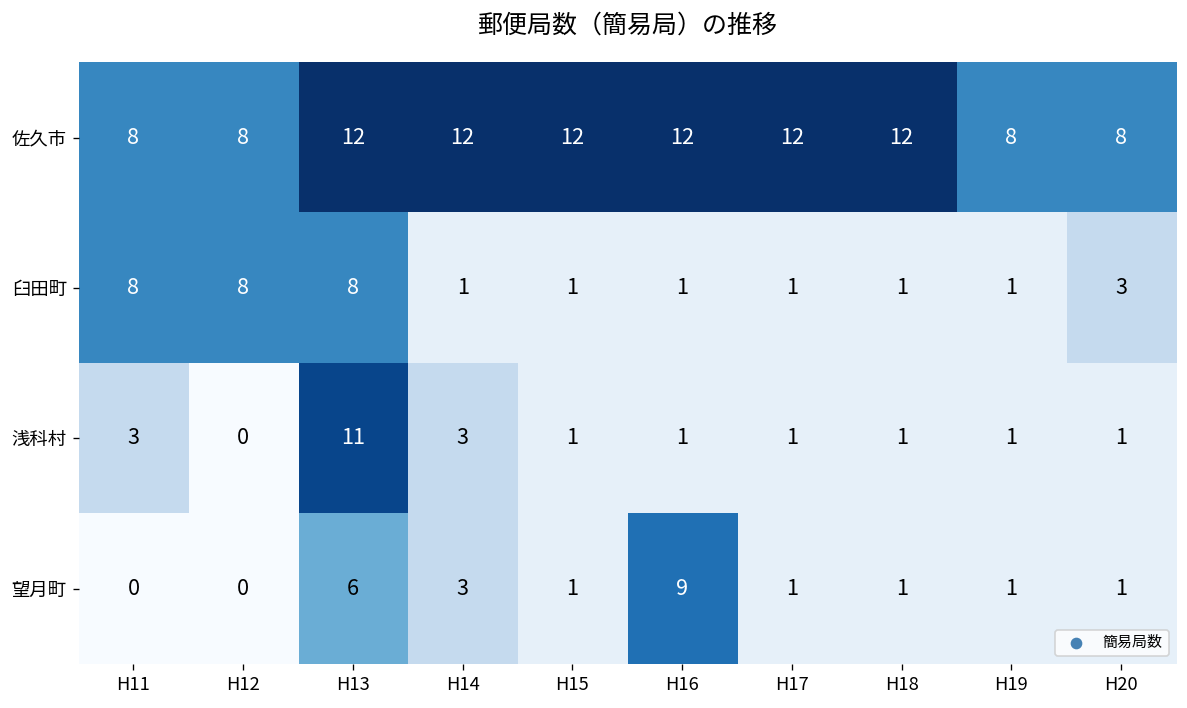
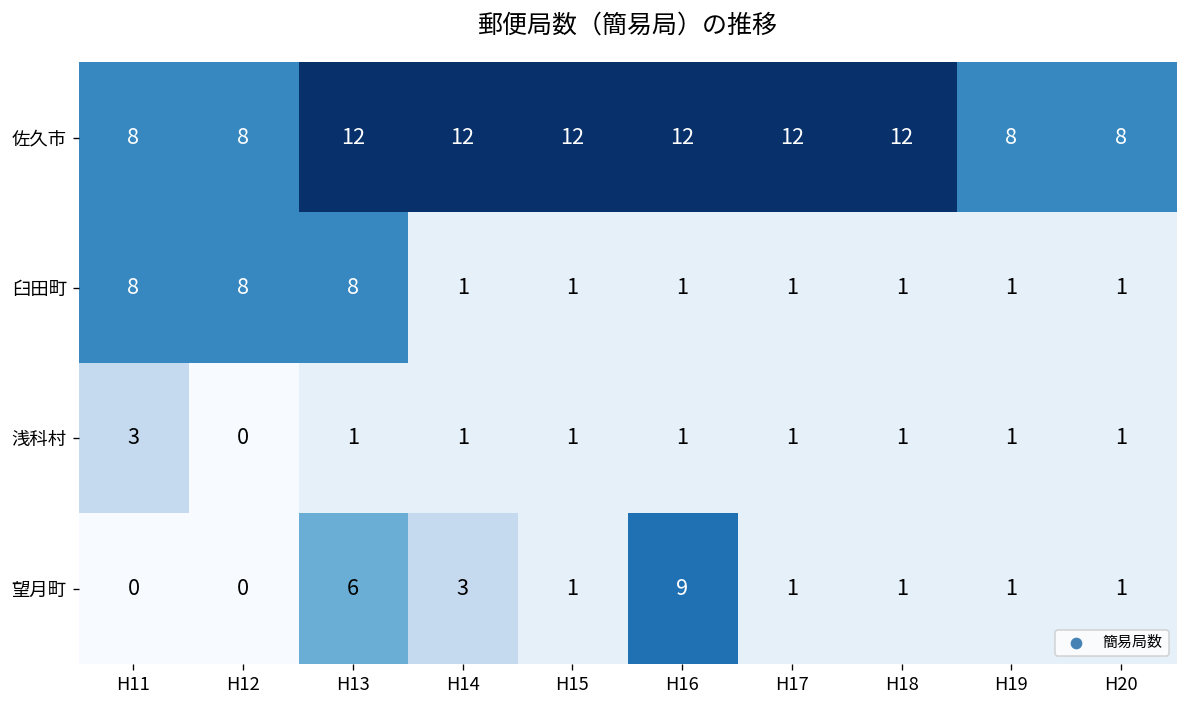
臼田町, H20: 3 -> 1
浅科村, H13: 11 -> 1
浅科村, H14: 3 -> 1
